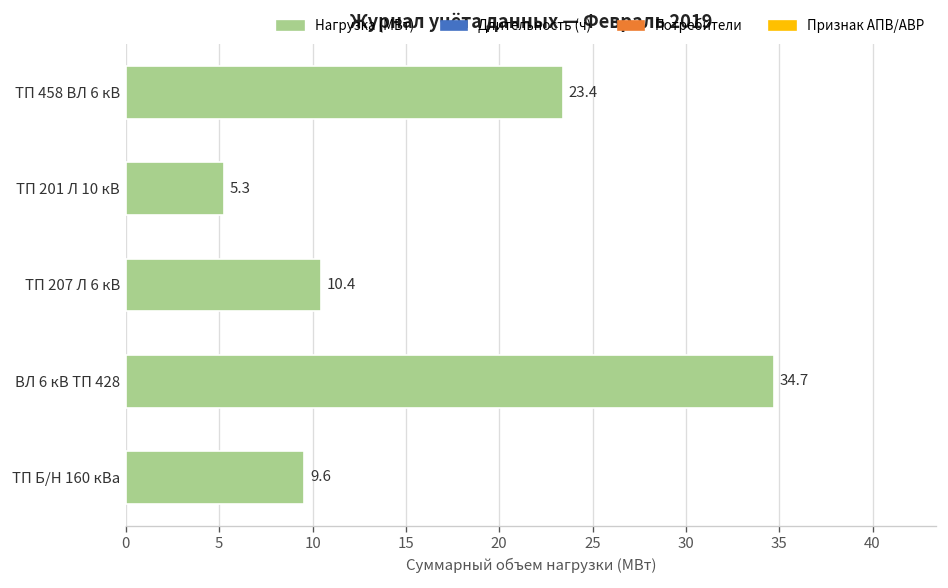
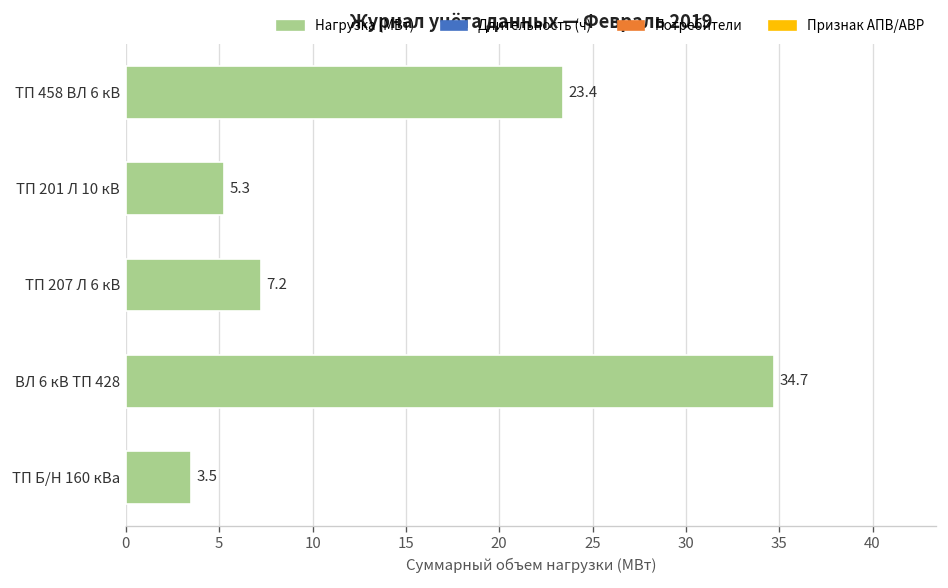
ТП 207 Л 6 кВ: 10.4 -> 7.2
ТП Б/Н 160 кВа: 9.6 -> 3.5
